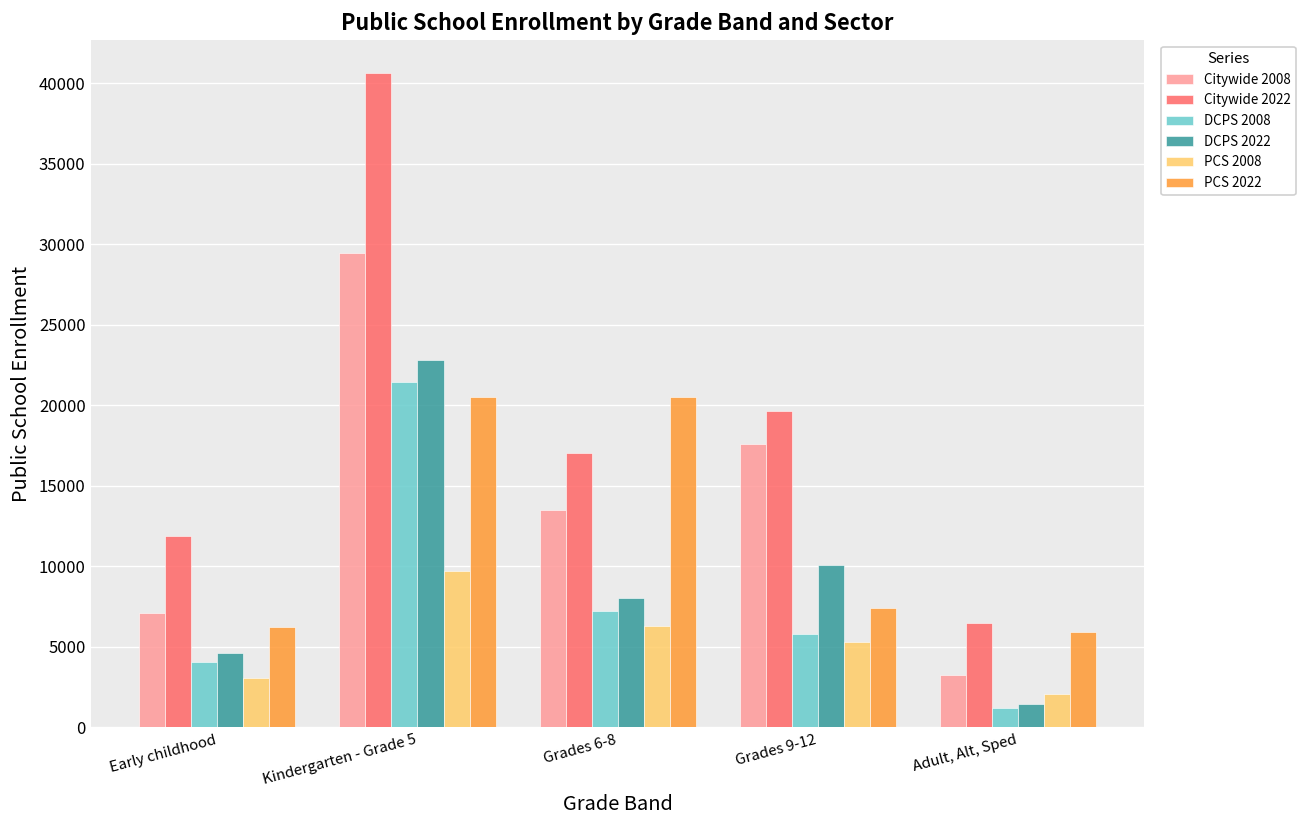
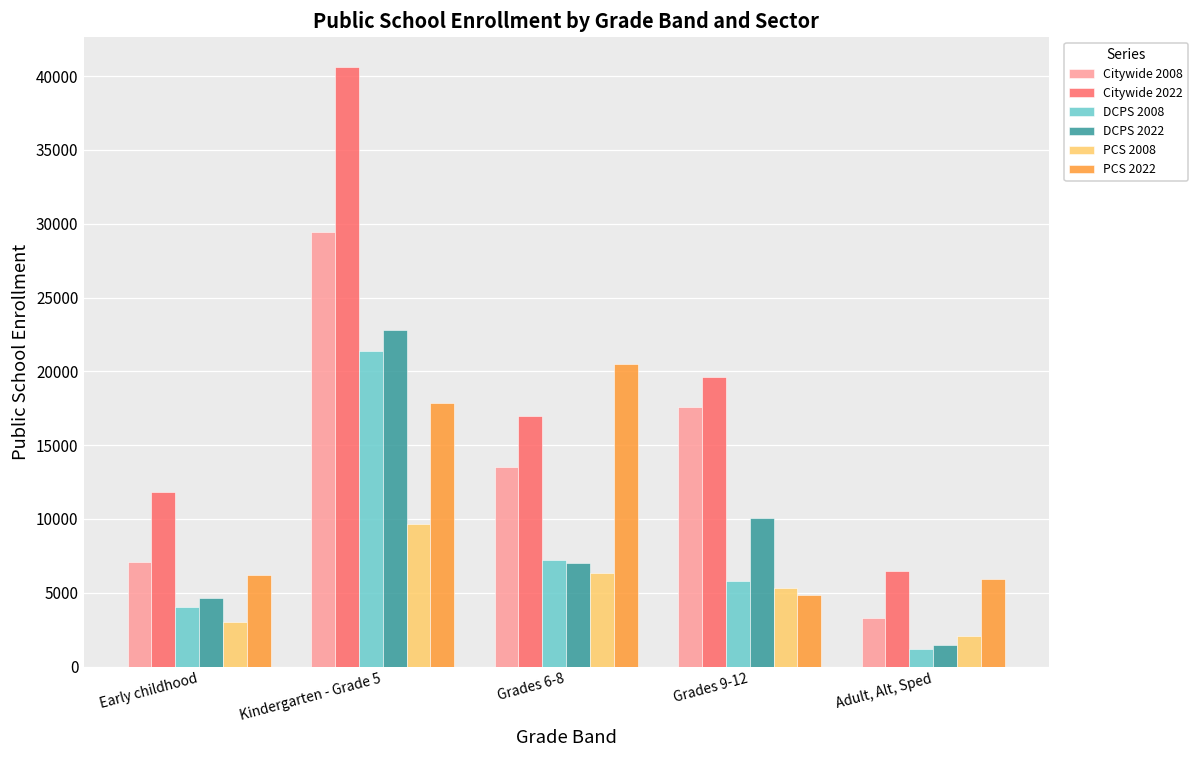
PCS 2022, Kindergarten - Grade 5: 20500 -> 17800
DCPS 2022, Grades 6-8: 8000 -> 7000
PCS 2022, Grades 9-12: 7400 -> 4900
